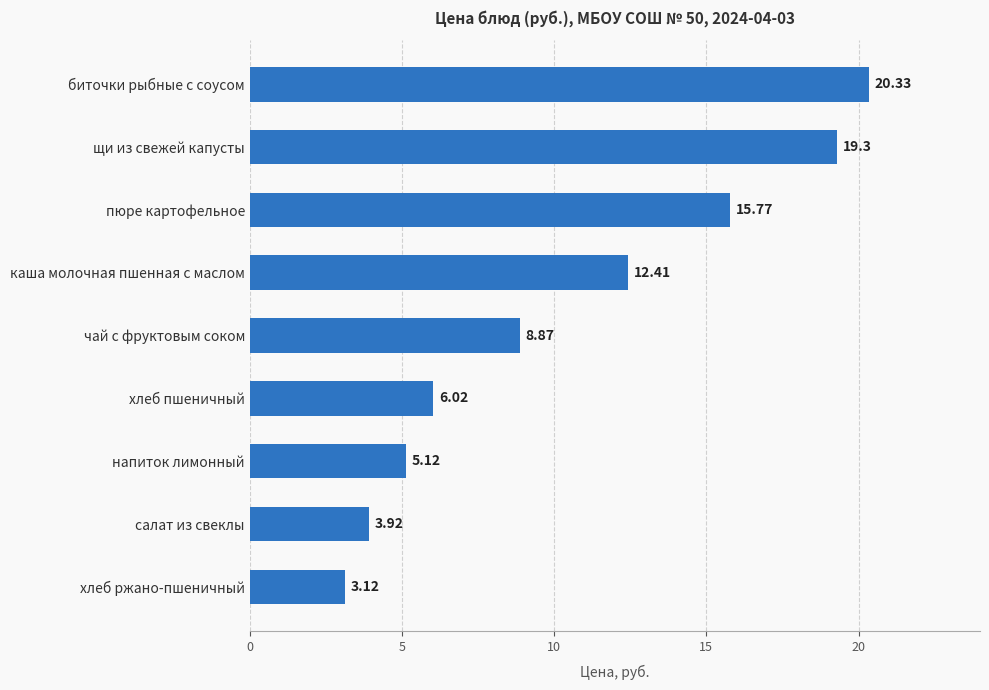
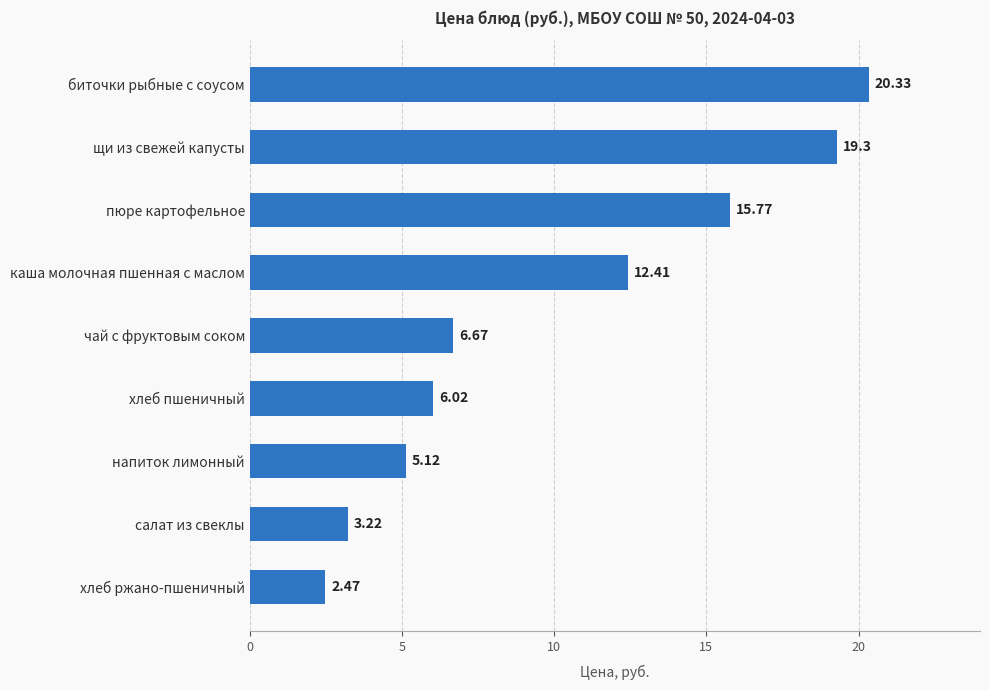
чай с фруктовым соком: 8.87 -> 6.67
салат из свеклы: 3.92 -> 3.22
хлеб ржано-пшеничный: 3.12 -> 2.47
